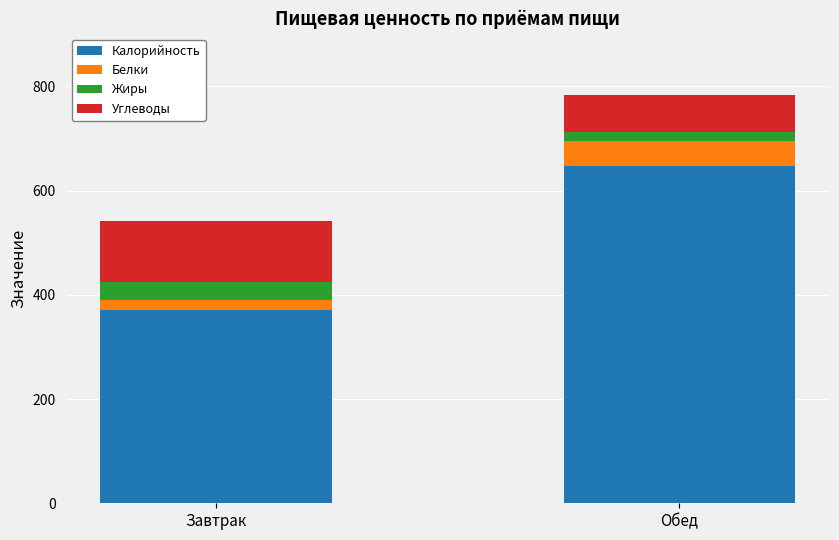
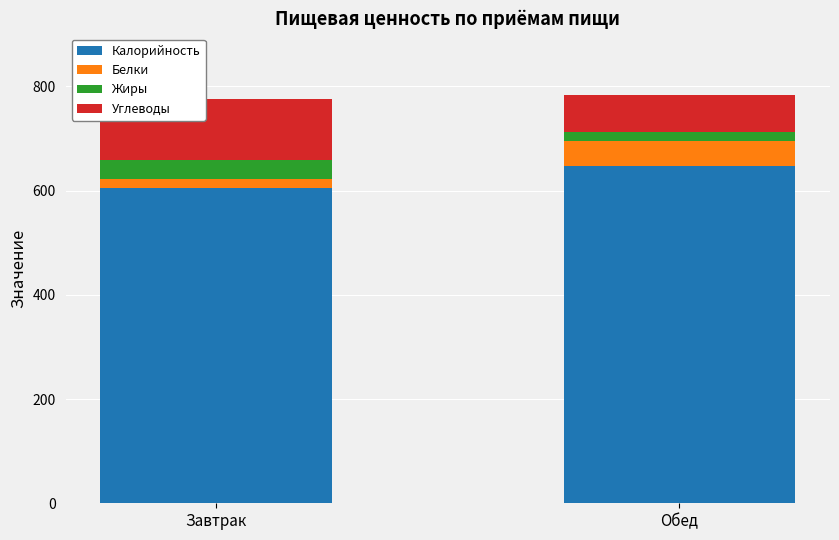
Калорийность, Завтрак: 370 -> 610
